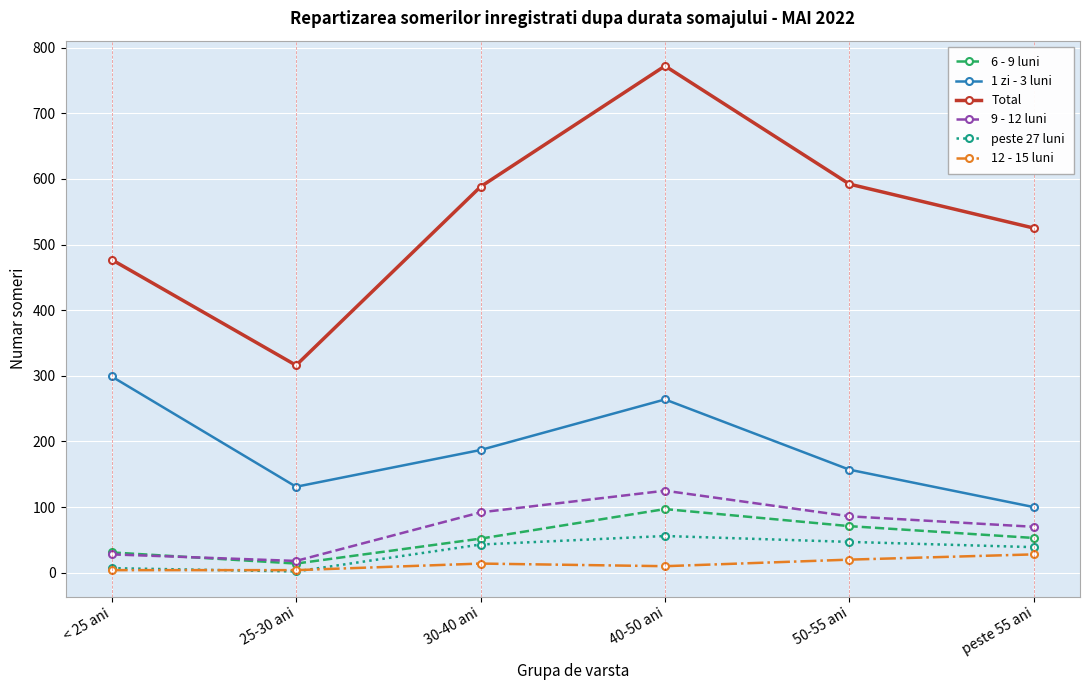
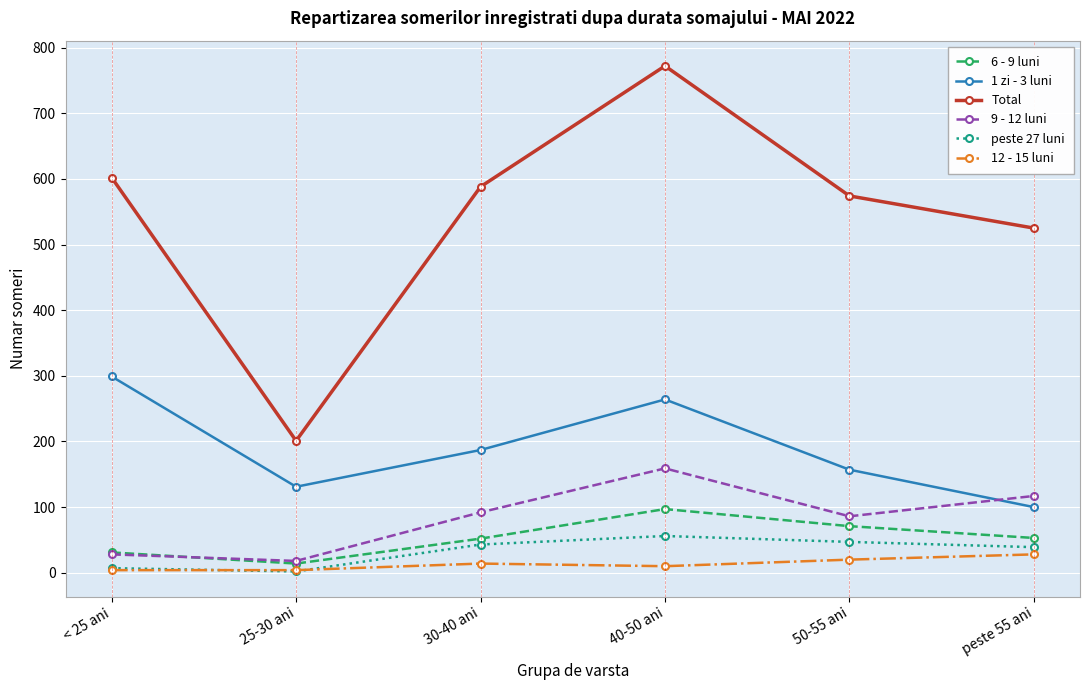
Total, < 25 ani: 480 -> 600
Total, 25-30 ani: 320 -> 200
9 - 12 luni, 40-50 ani: 130 -> 160
Total, 50-55 ani: 590 -> 570
9 - 12 luni, peste 55 ani: 70 -> 120
